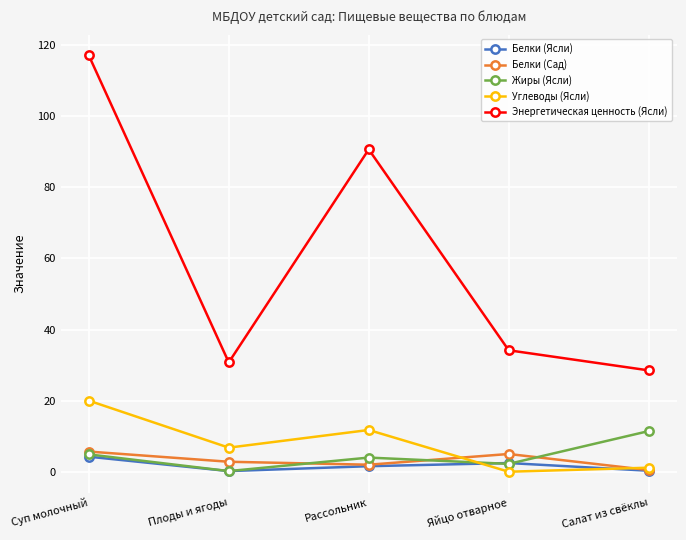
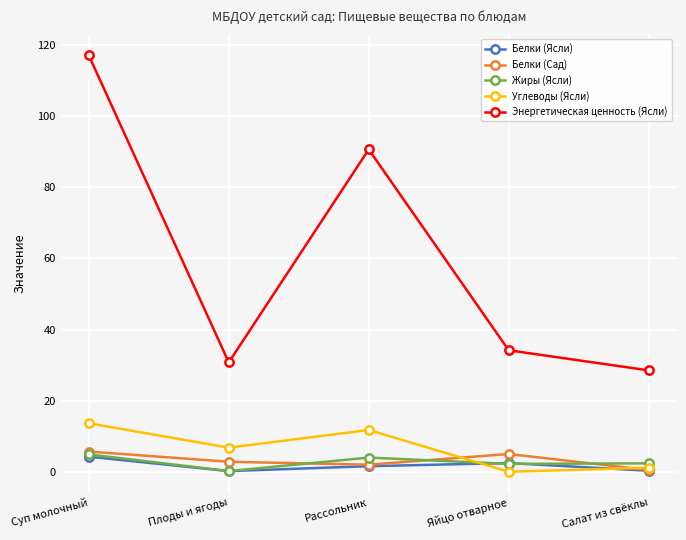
Углеводы (Ясли), Суп молочный: 20 -> 14
Жиры (Ясли), Салат из свёклы: 12 -> 2
